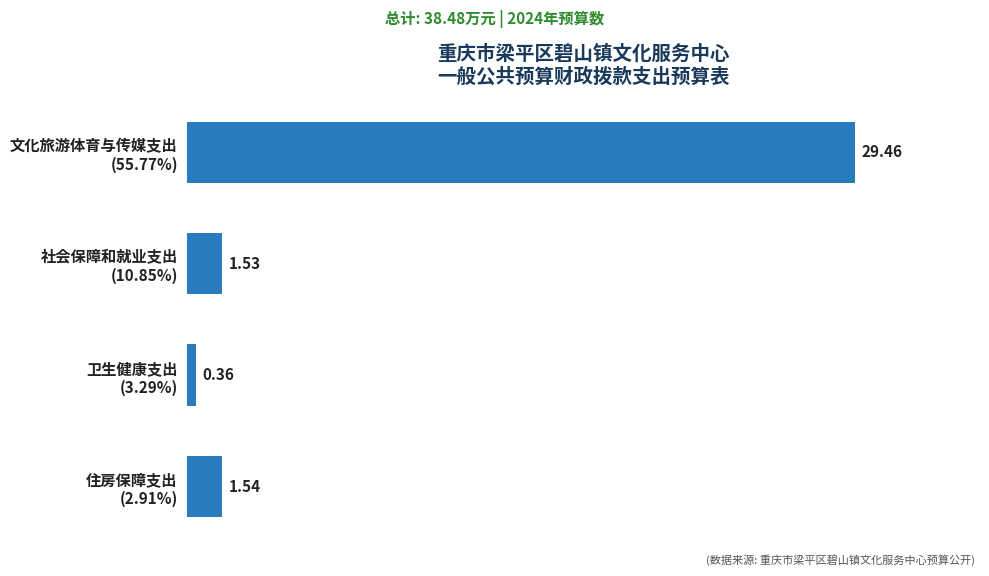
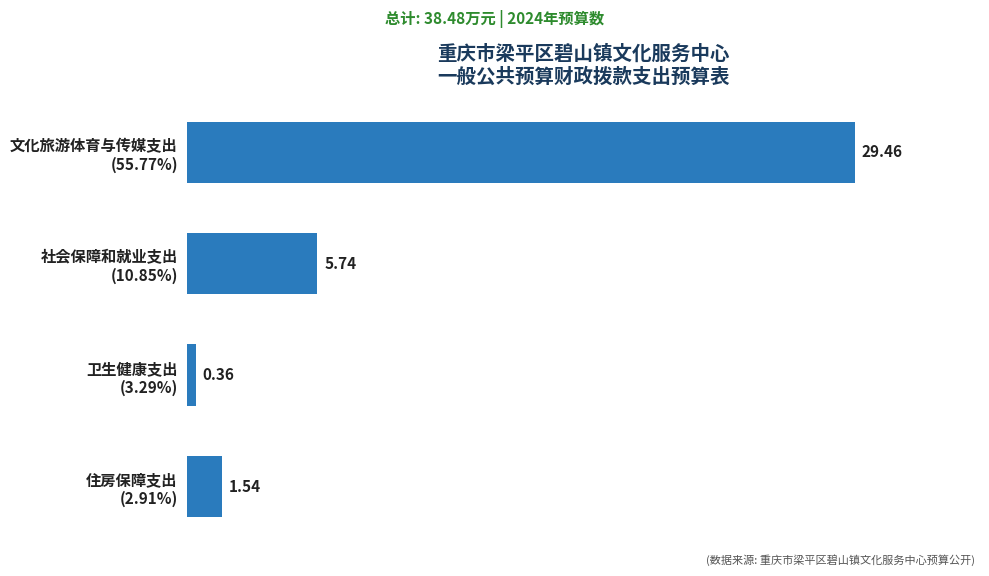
社会保障和就业支出 (10.85%): 1.53 -> 5.74
